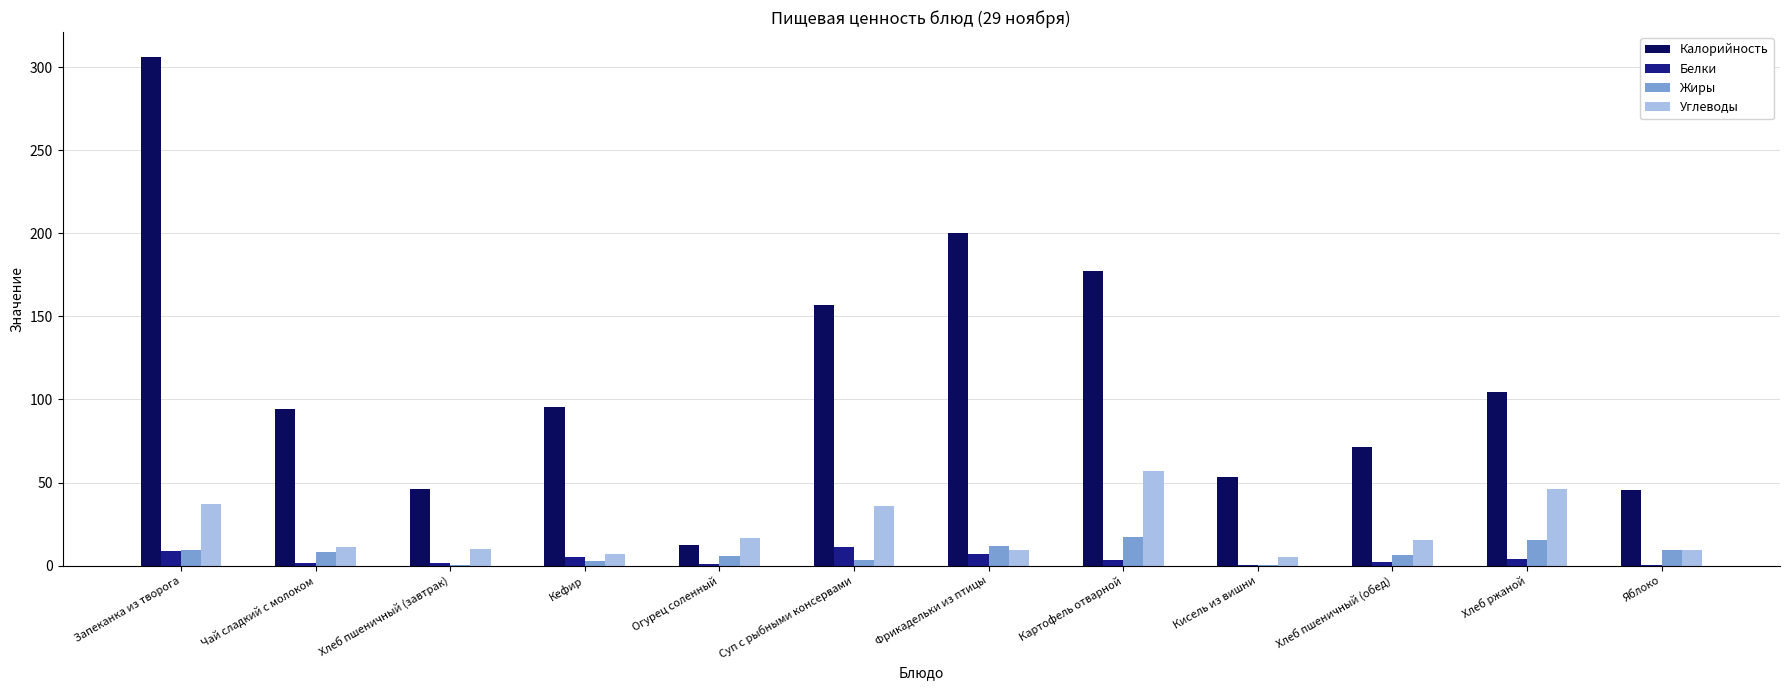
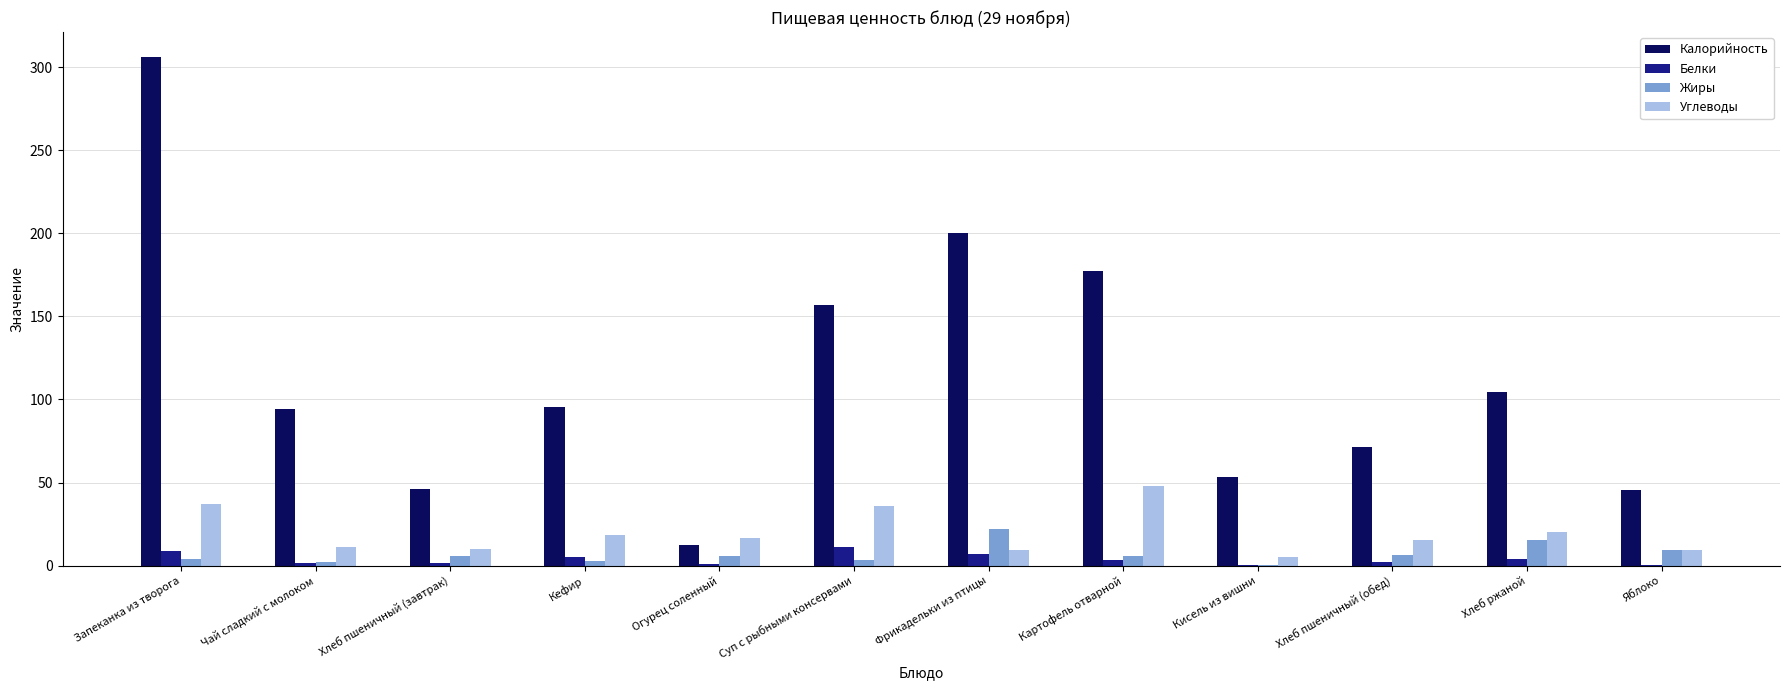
Жиры, Запеканка из творога: 9 -> 4
Жиры, Чай сладкий с молоком: 8 -> 2
Жиры, Хлеб пшеничный (завтрак): 0 -> 6
Углеводы, Кефир: 7 -> 18
Жиры, Фрикадельки из птицы: 12 -> 22
Жиры, Картофель отварной: 17 -> 6
Углеводы, Картофель отварной: 57 -> 48
Углеводы, Хлеб ржаной: 46 -> 20
